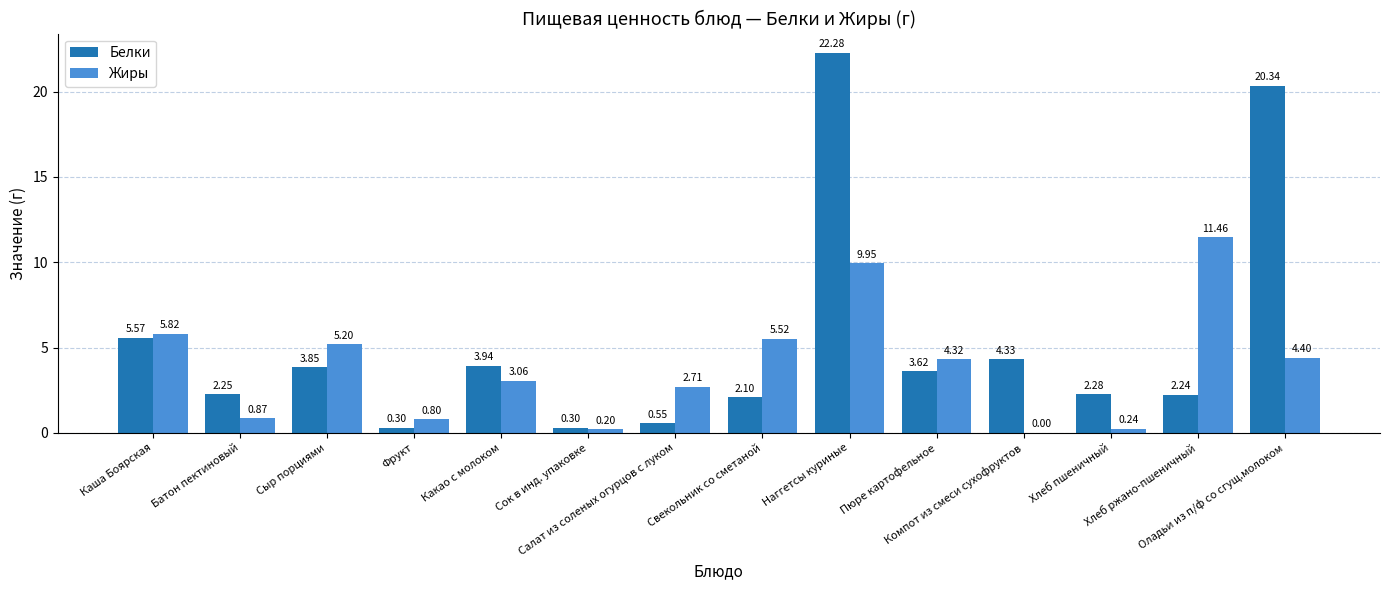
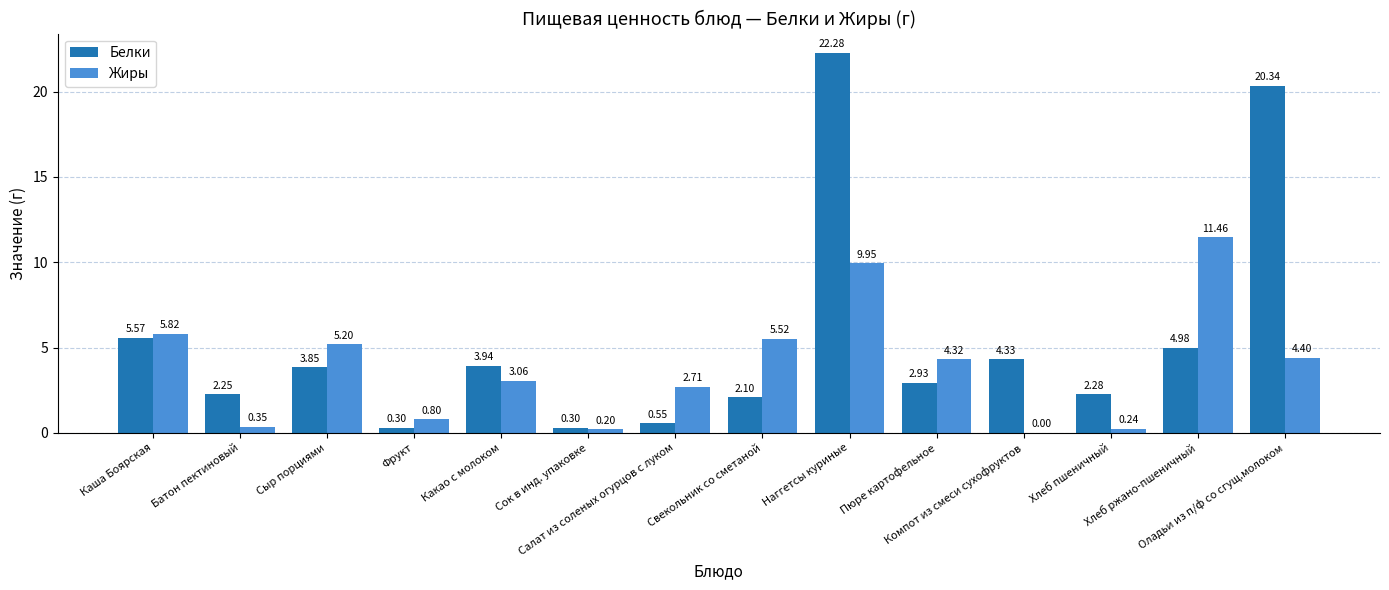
Жиры, Батон пектиновый: 0.87 -> 0.35
Белки, Пюре картофельное: 3.62 -> 2.93
Белки, Хлеб ржано-пшеничный: 2.24 -> 4.98
